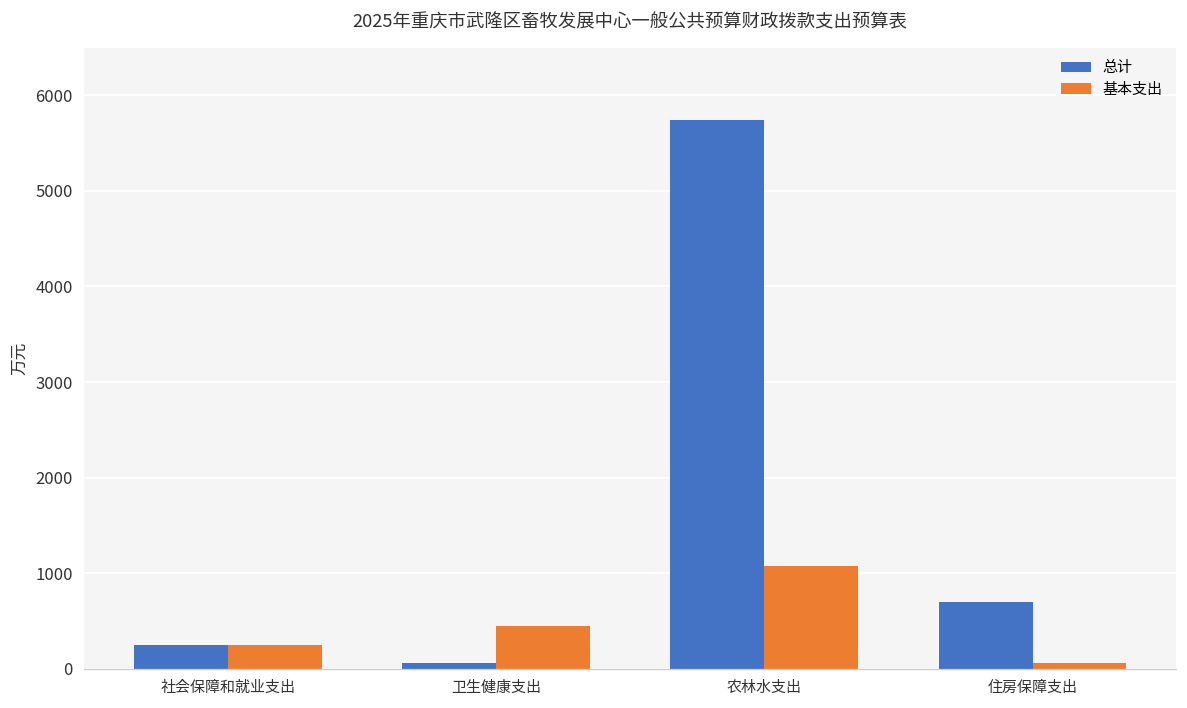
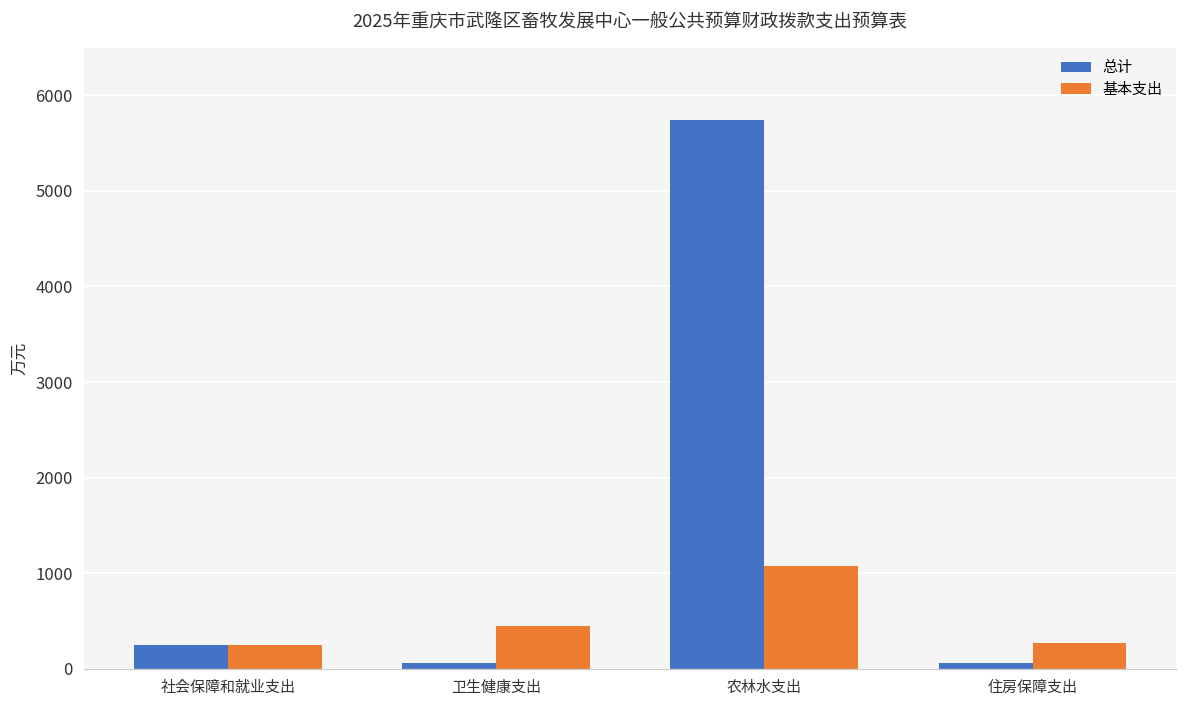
总计, 住房保障支出: 700 -> 100
基本支出, 住房保障支出: 100 -> 300
